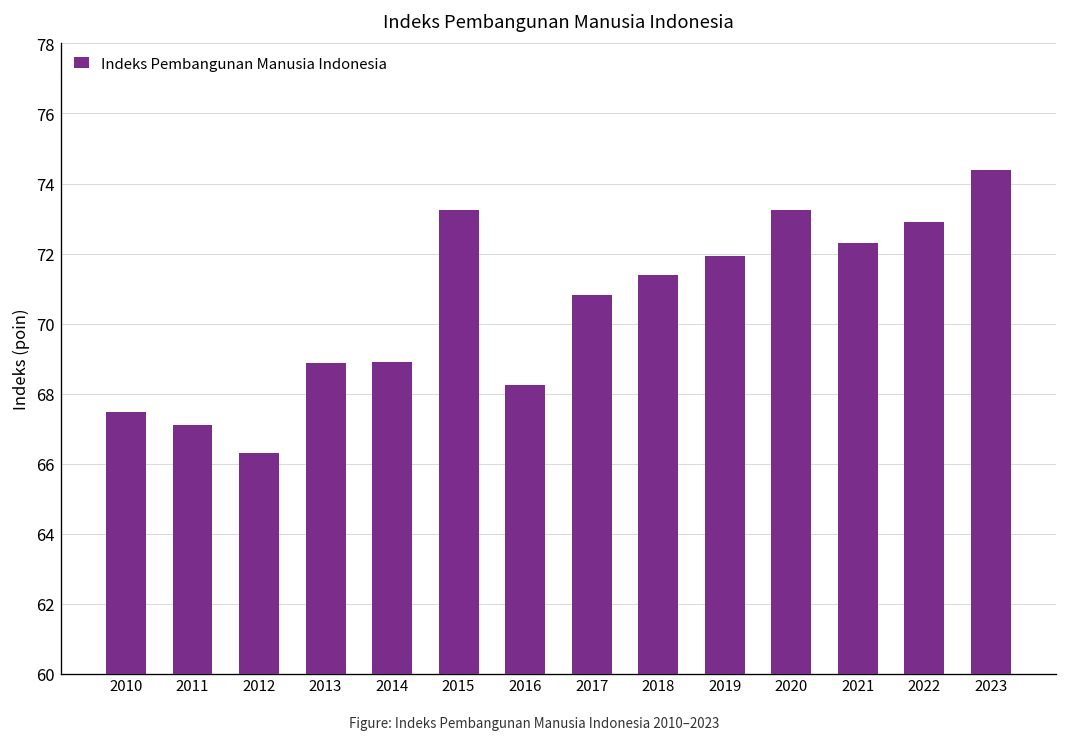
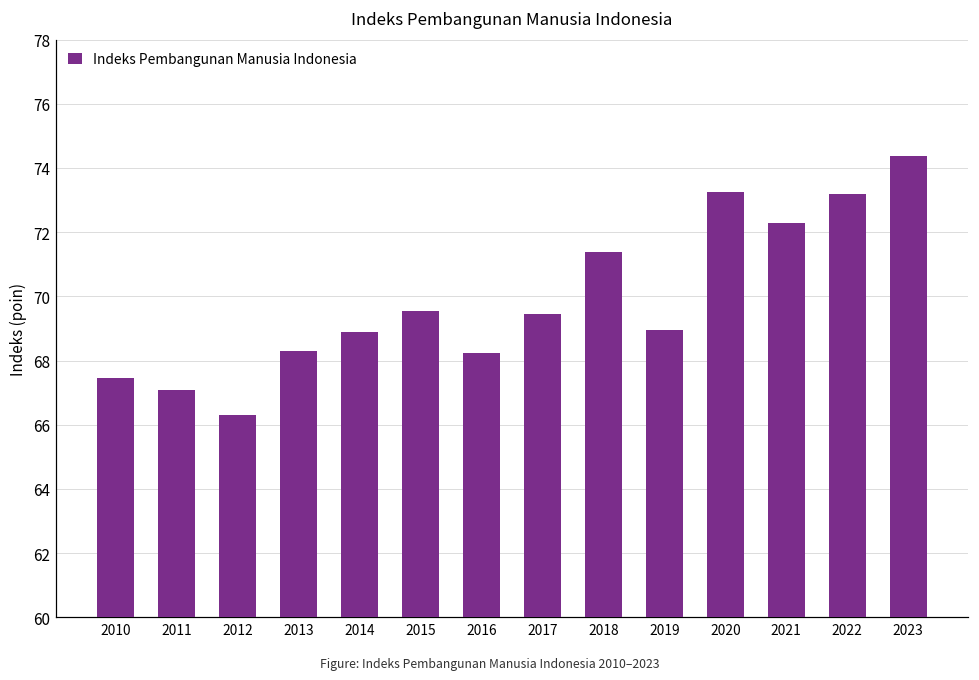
2013: 68.9 -> 68.3
2015: 73.2 -> 69.6
2017: 70.8 -> 69.5
2019: 71.9 -> 69.0
2022: 72.9 -> 73.2
